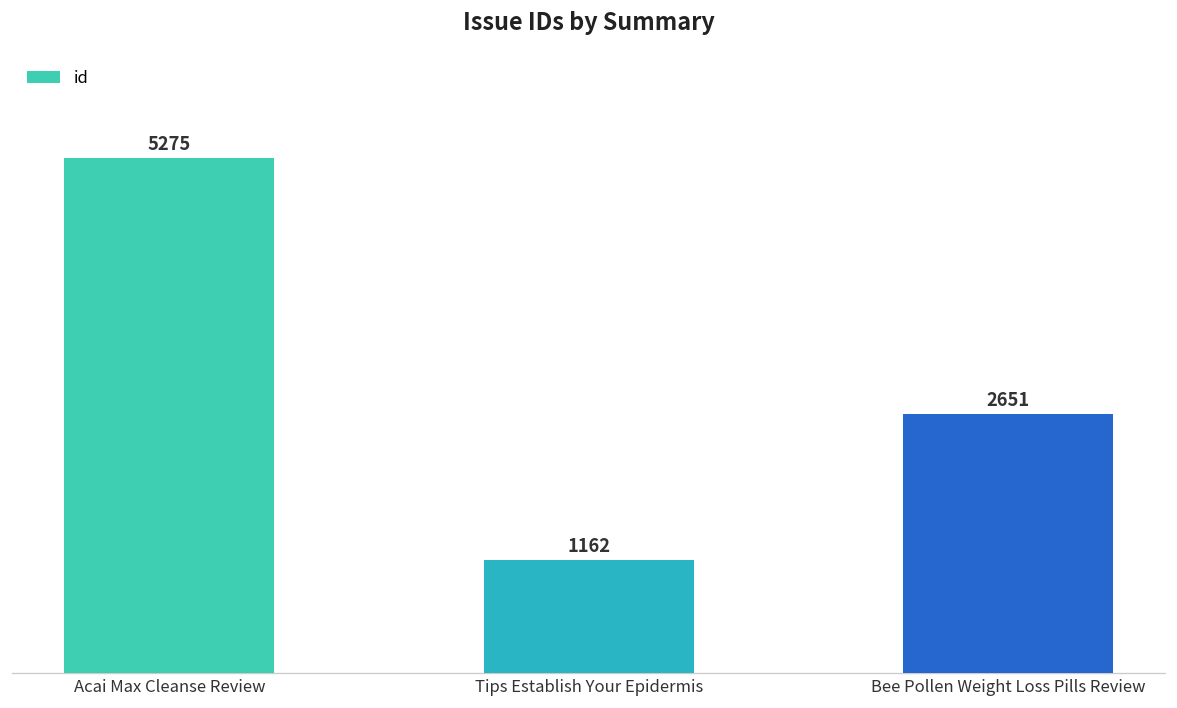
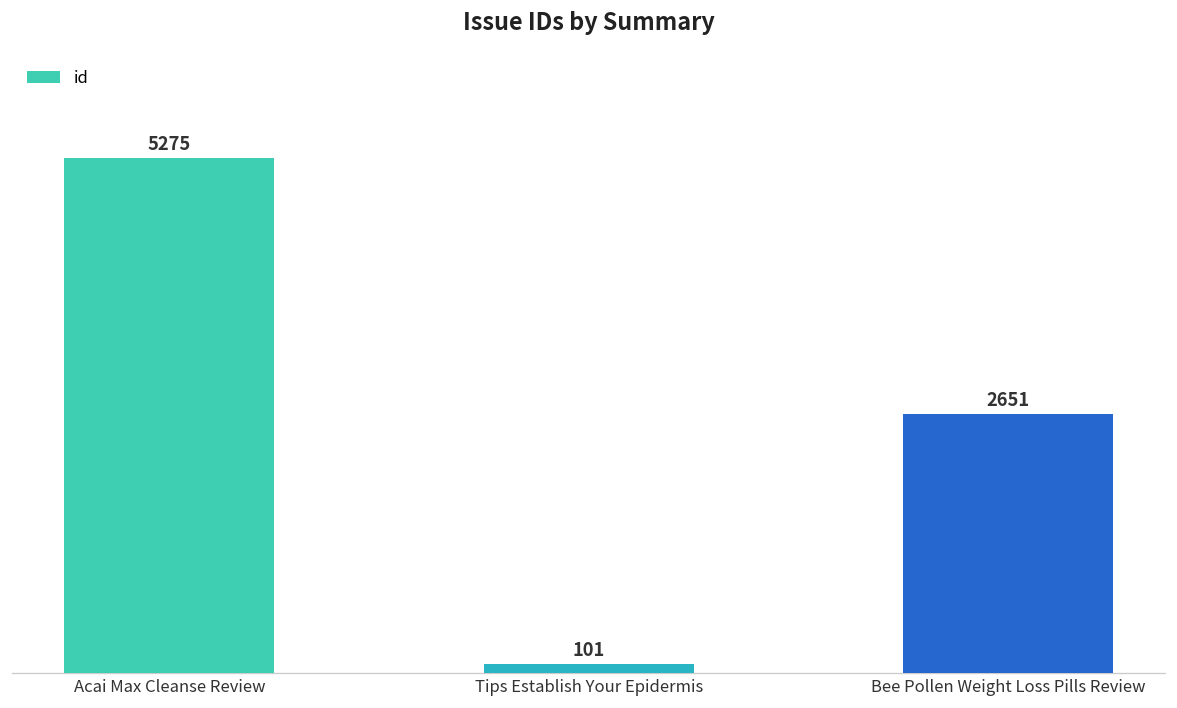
Tips Establish Your Epidermis: 1162 -> 101
